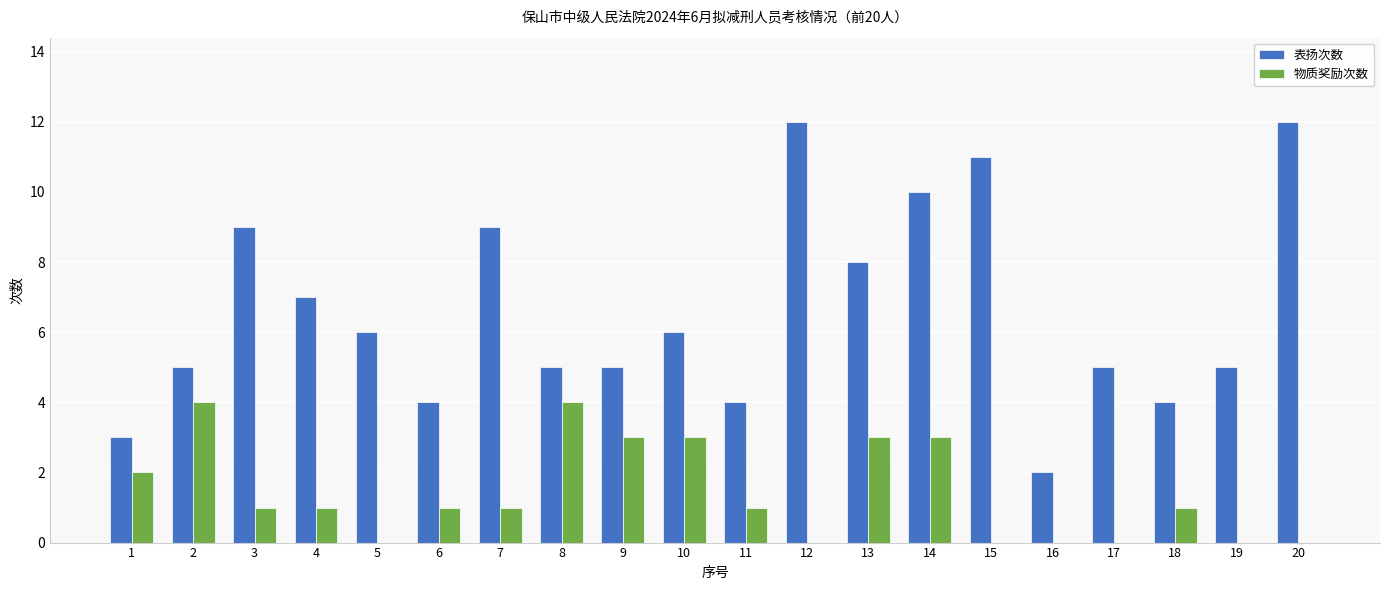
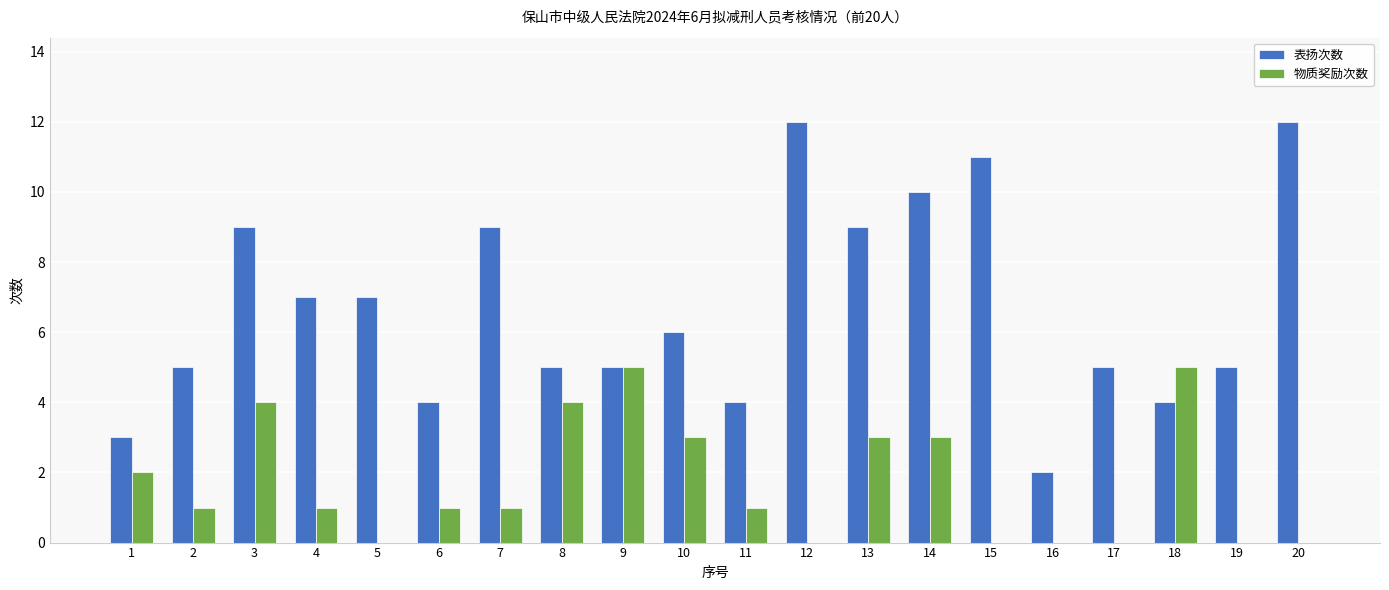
物质奖励次数, 2: 4 -> 1
物质奖励次数, 3: 1 -> 4
表扬次数, 5: 6 -> 7
物质奖励次数, 9: 3 -> 5
表扬次数, 13: 8 -> 9
物质奖励次数, 18: 1 -> 5
